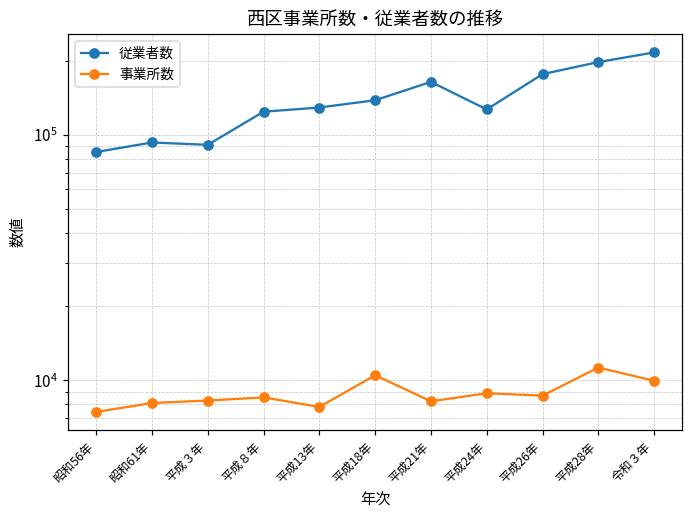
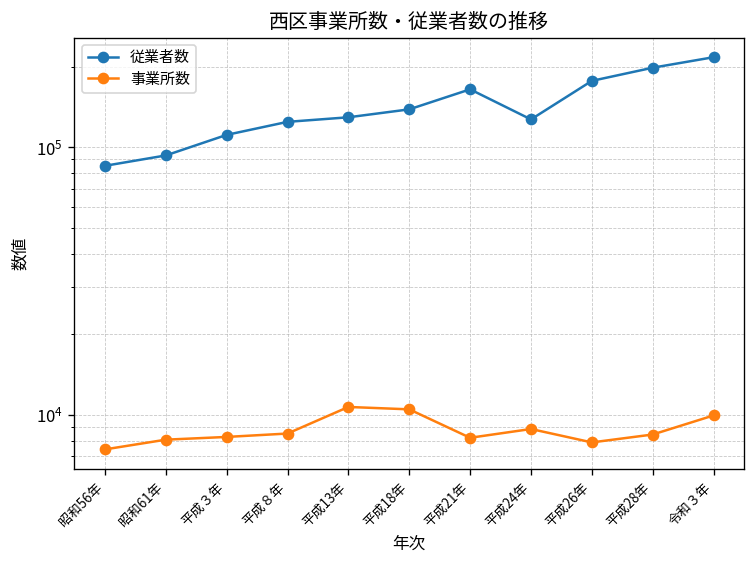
従業者数, 平成３年: 91000 -> 110000
事業所数, 平成13年: 7800 -> 11000
事業所数, 平成26年: 8700 -> 7900
事業所数, 平成28年: 11000 -> 8400
